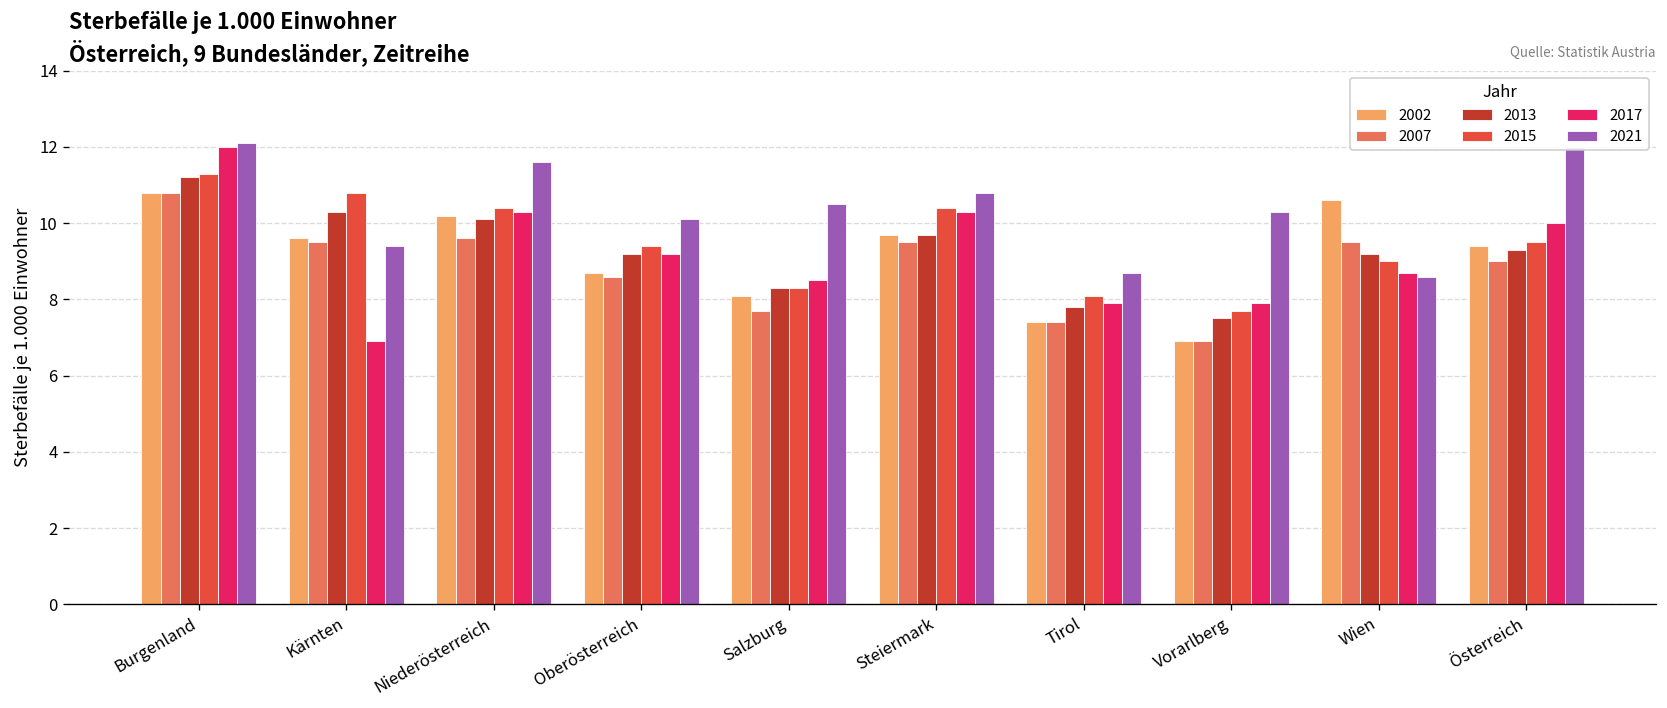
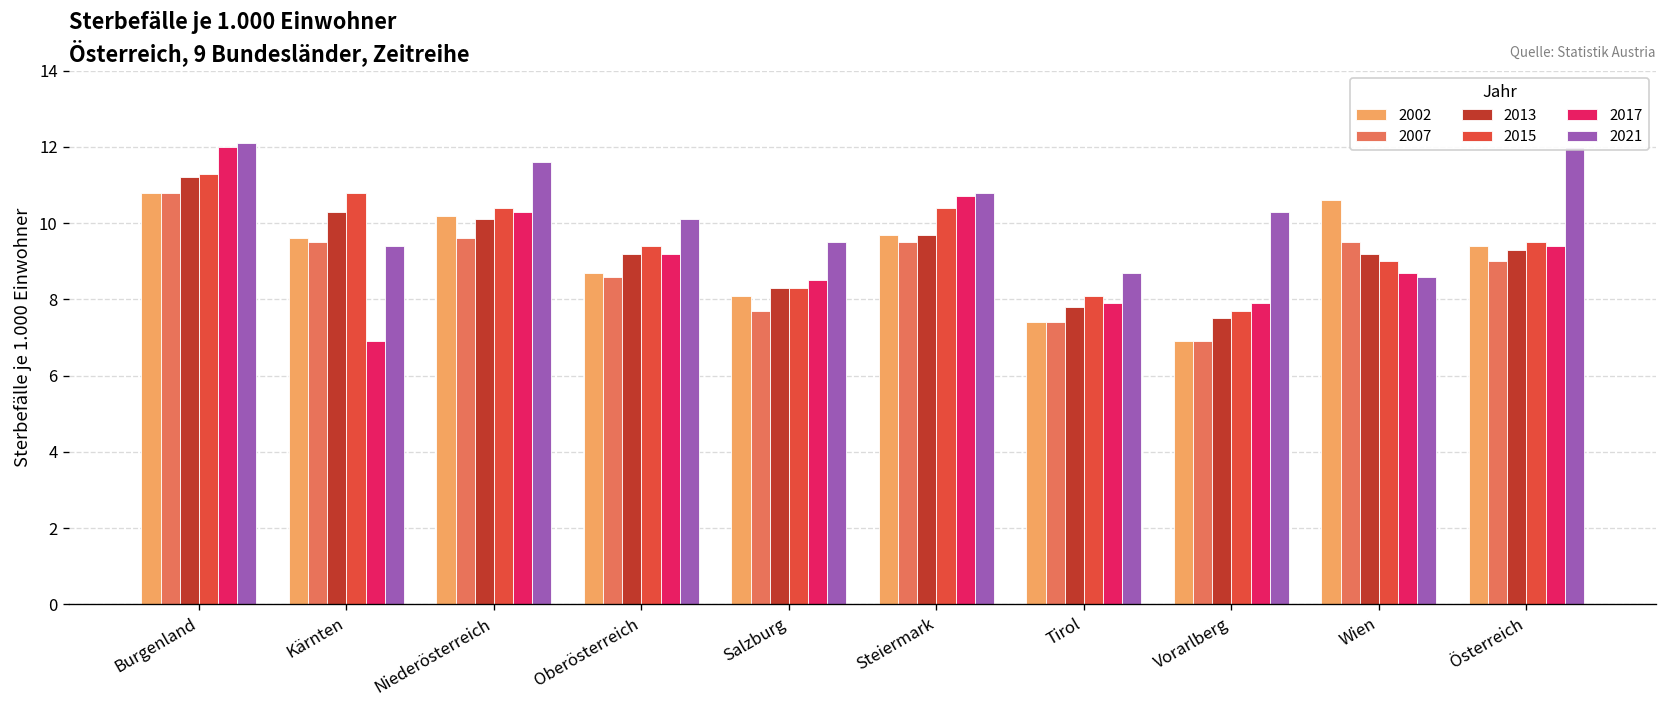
2021, Salzburg: 10.5 -> 9.5
2017, Steiermark: 10.3 -> 10.7
2017, Österreich: 10.0 -> 9.4
